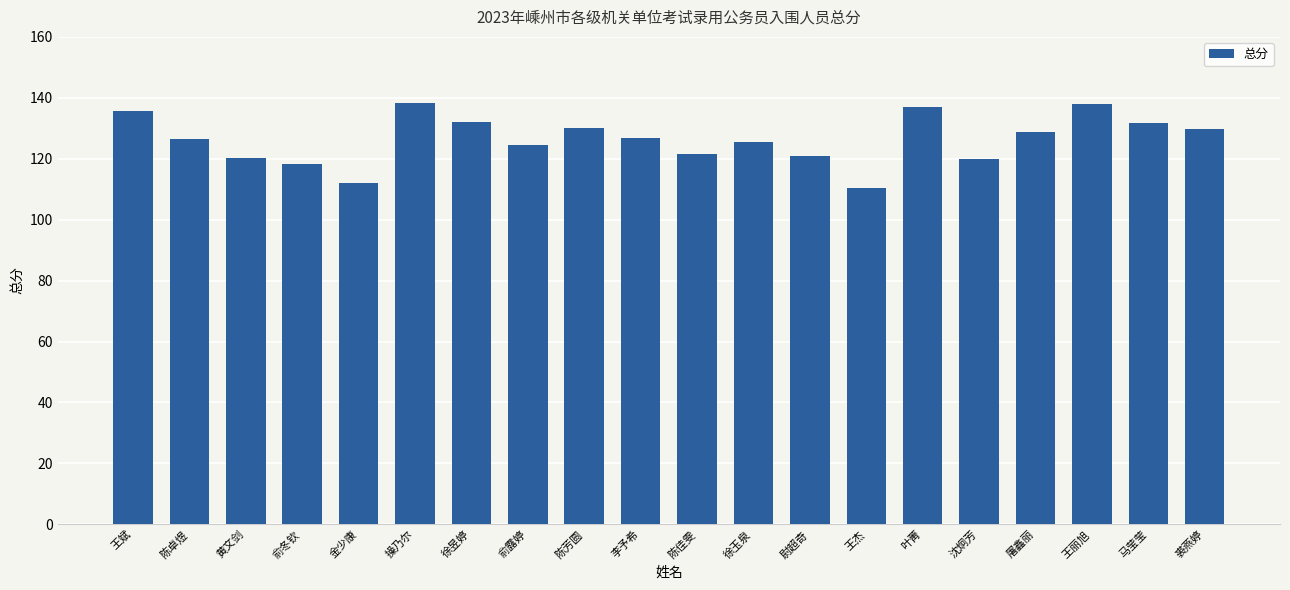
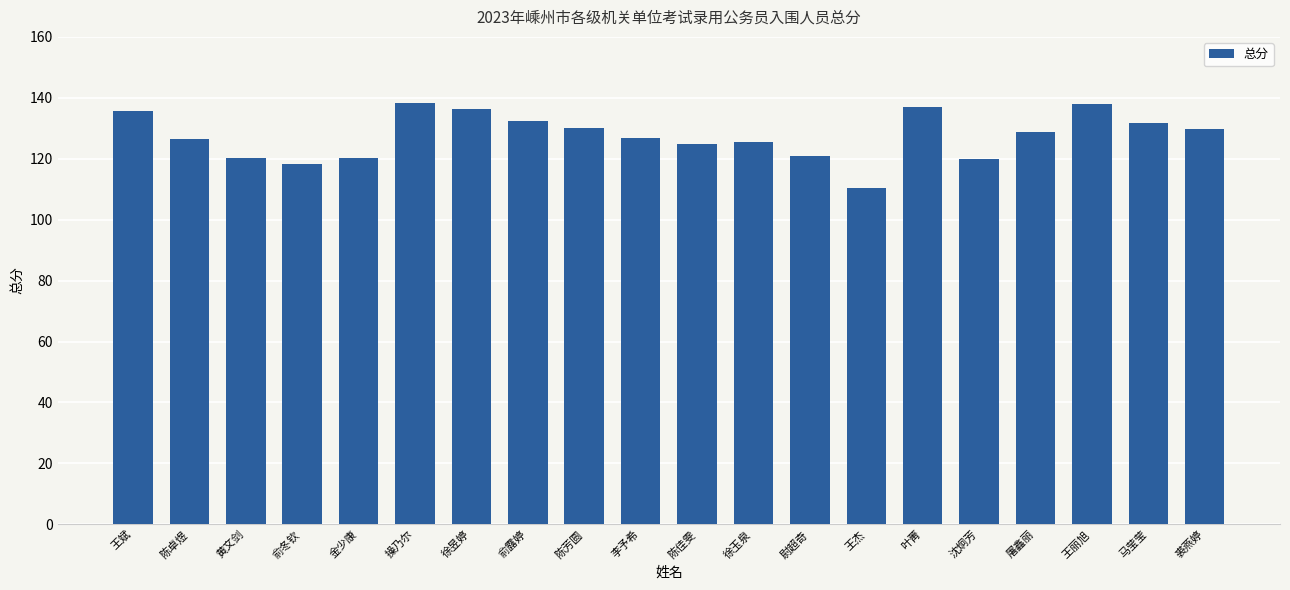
金少康: 112 -> 120
徐昱婷: 132 -> 136
俞露婷: 125 -> 133
陈佳雯: 122 -> 125
